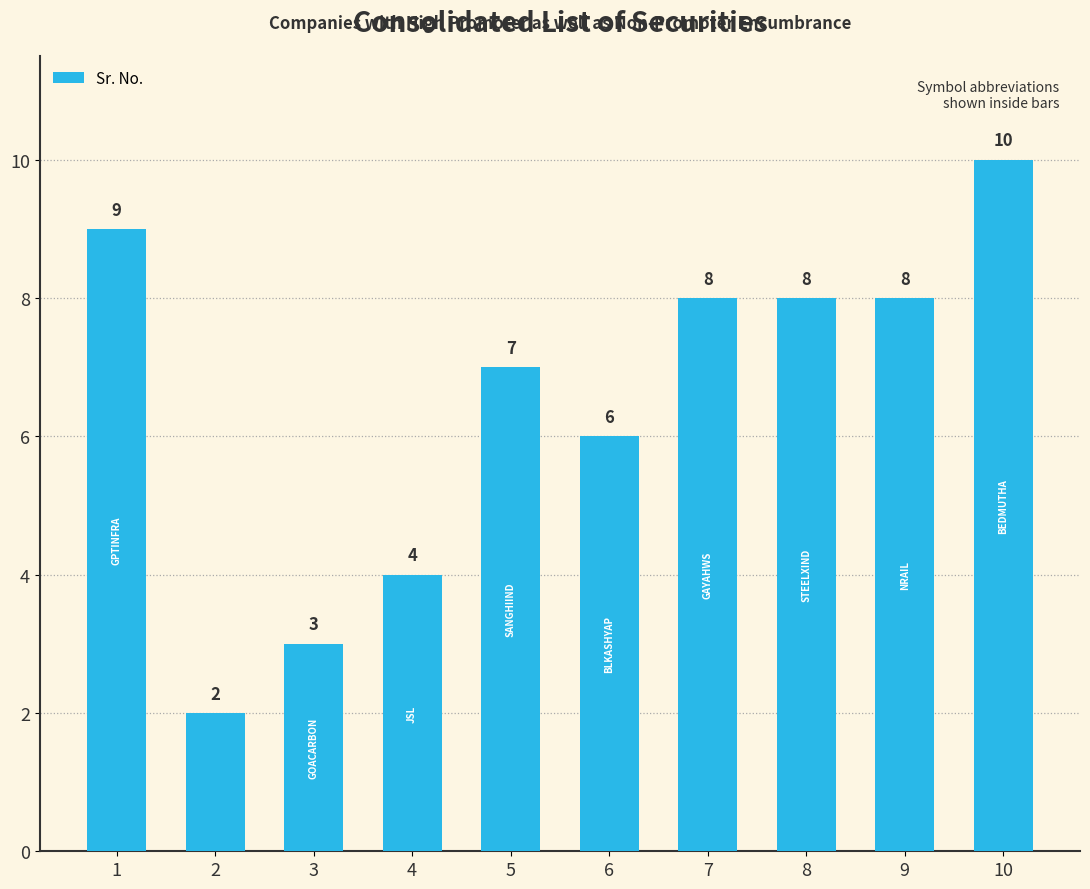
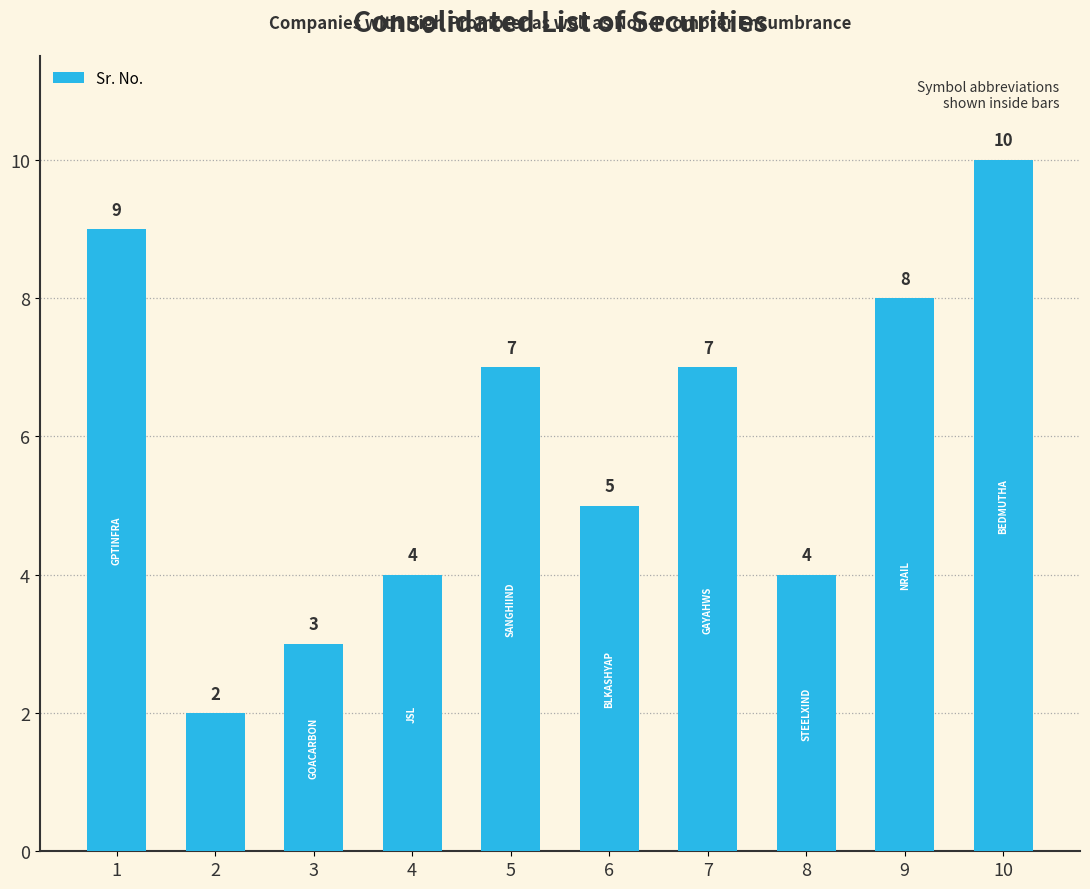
6: 6 -> 5
7: 8 -> 7
8: 8 -> 4
